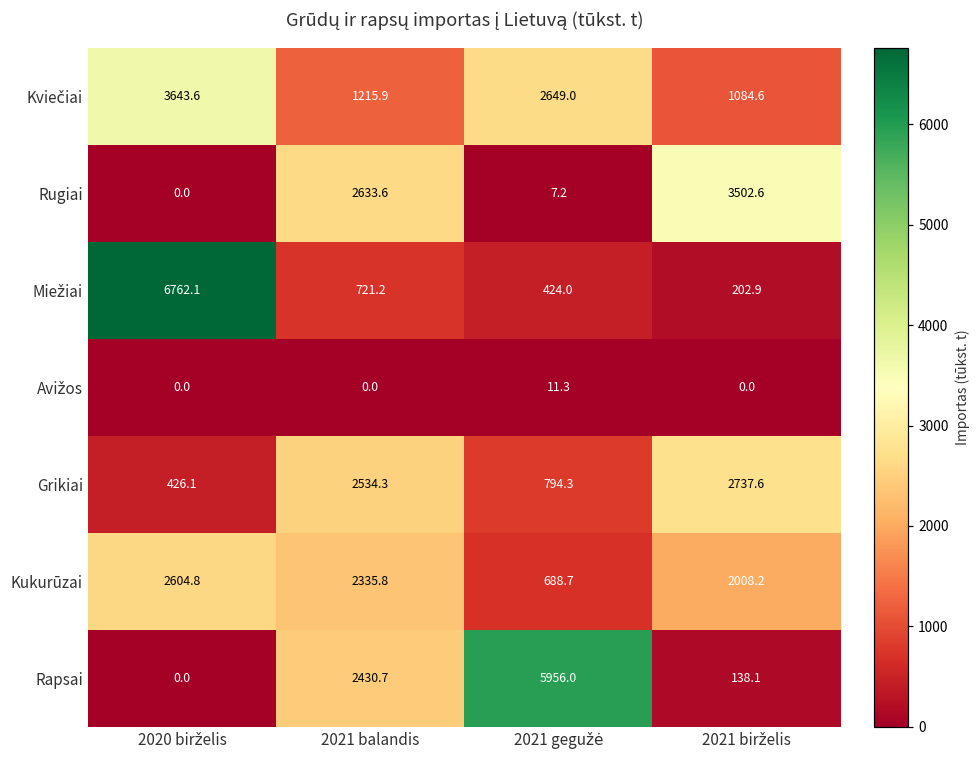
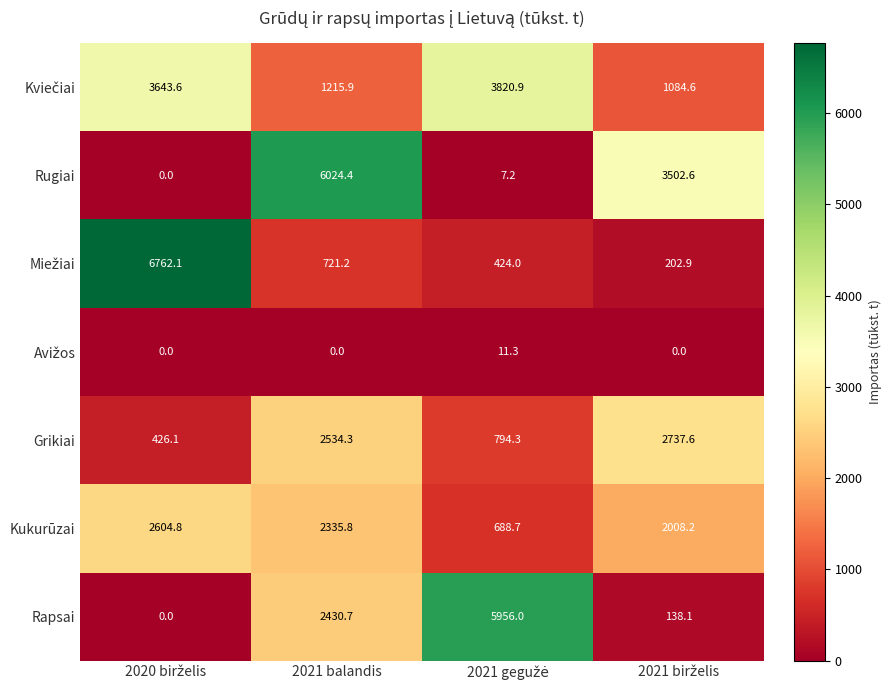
Kviečiai, 2021 gegužė: 2649.0 -> 3820.9
Rugiai, 2021 balandis: 2633.6 -> 6024.4
